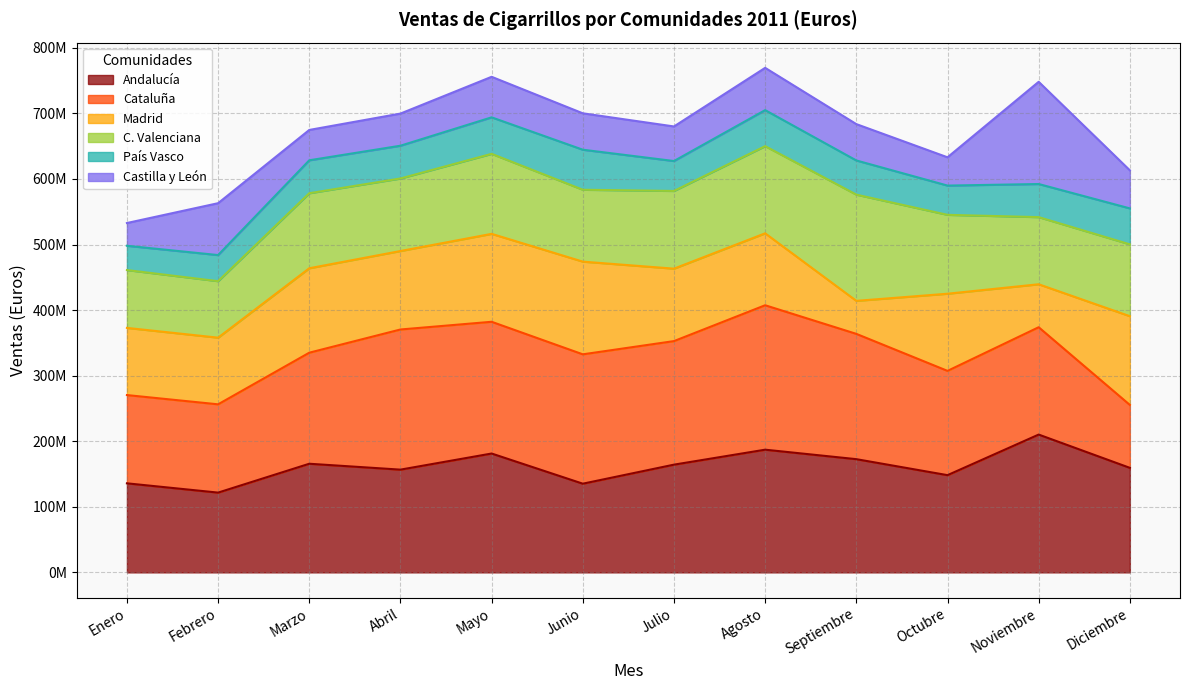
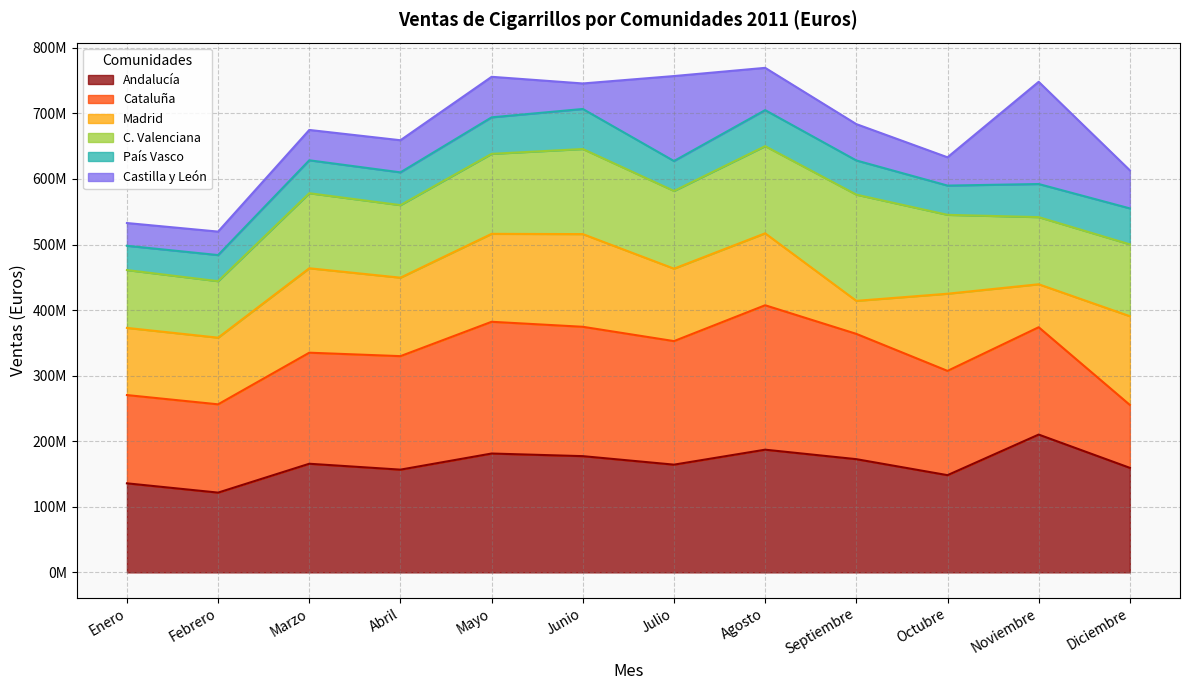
Castilla y León, Febrero: 80000000 -> 40000000
Cataluña, Abril: 210000000 -> 170000000
Andalucía, Junio: 140000000 -> 180000000
C. Valenciana, Junio: 110000000 -> 130000000
Castilla y León, Junio: 60000000 -> 40000000
Castilla y León, Julio: 50000000 -> 130000000
